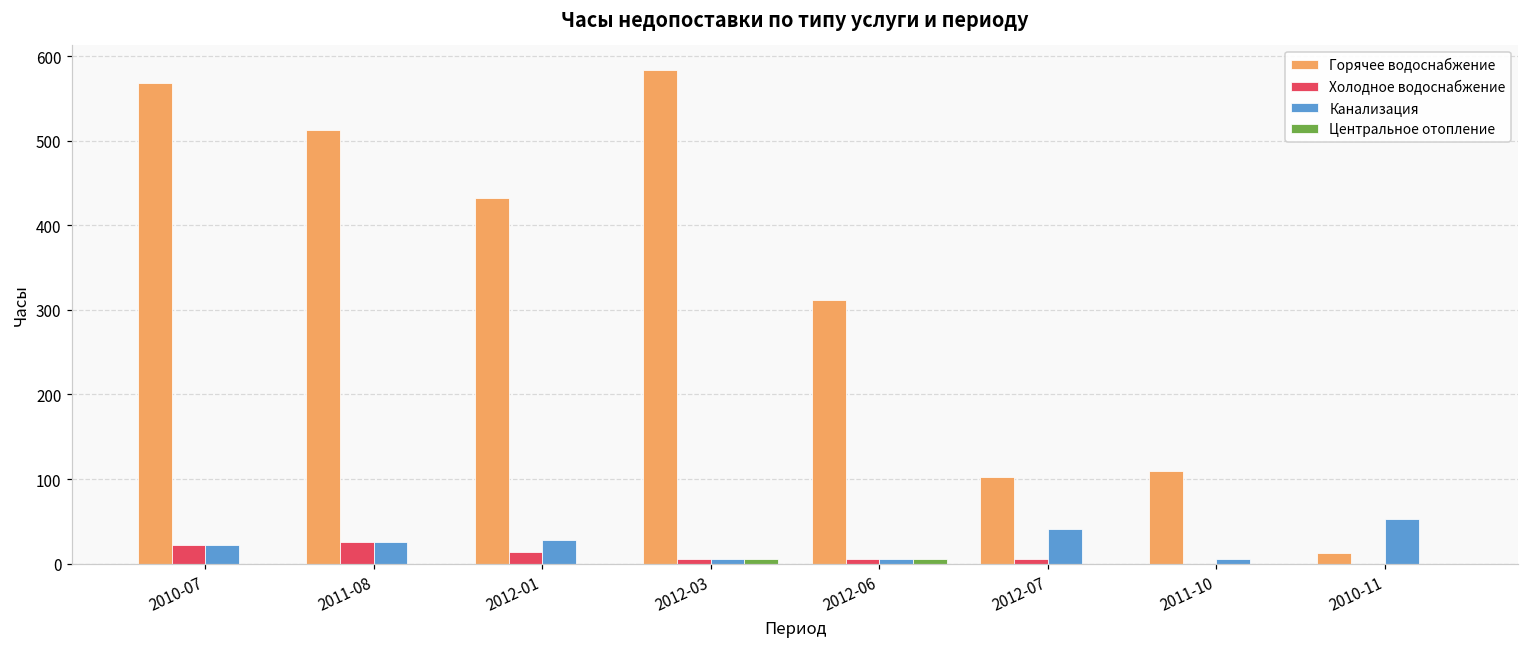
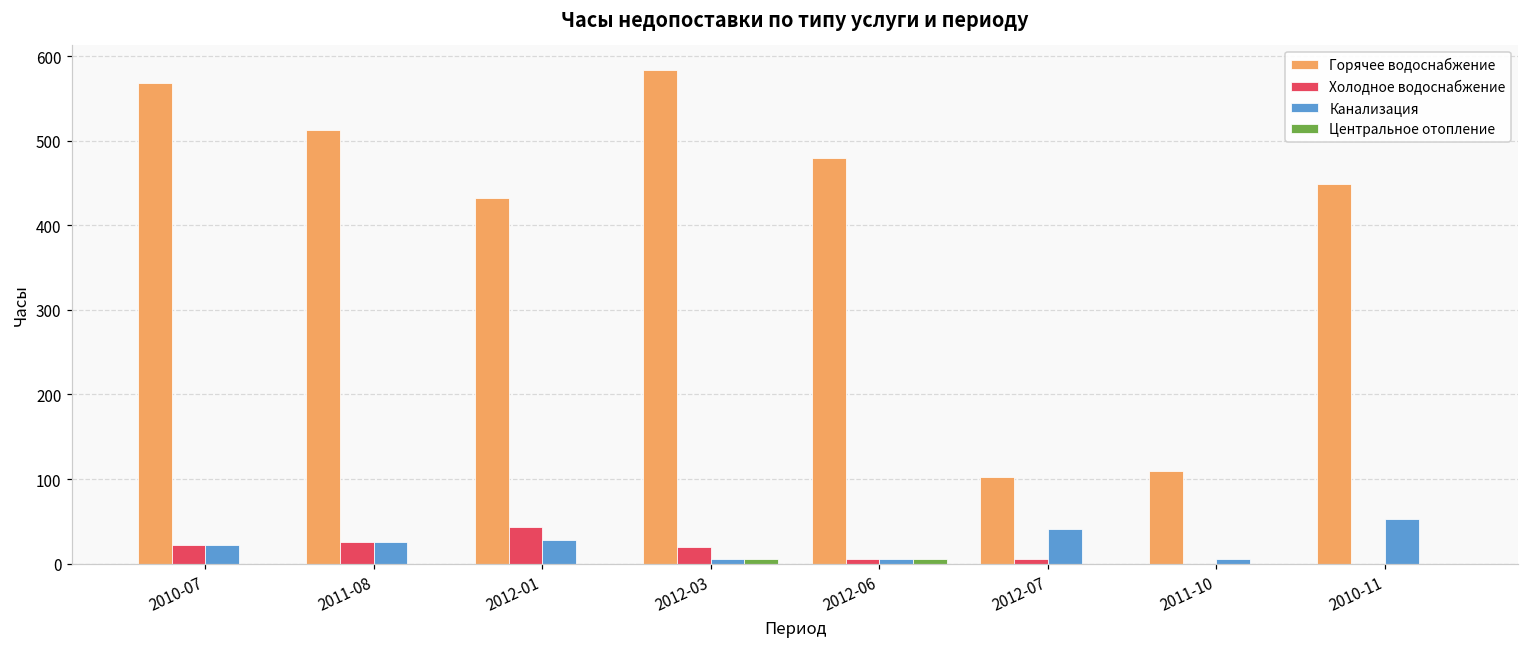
Холодное водоснабжение, 2012-01: 10 -> 40
Холодное водоснабжение, 2012-03: 10 -> 20
Горячее водоснабжение, 2012-06: 310 -> 480
Горячее водоснабжение, 2010-11: 10 -> 450
